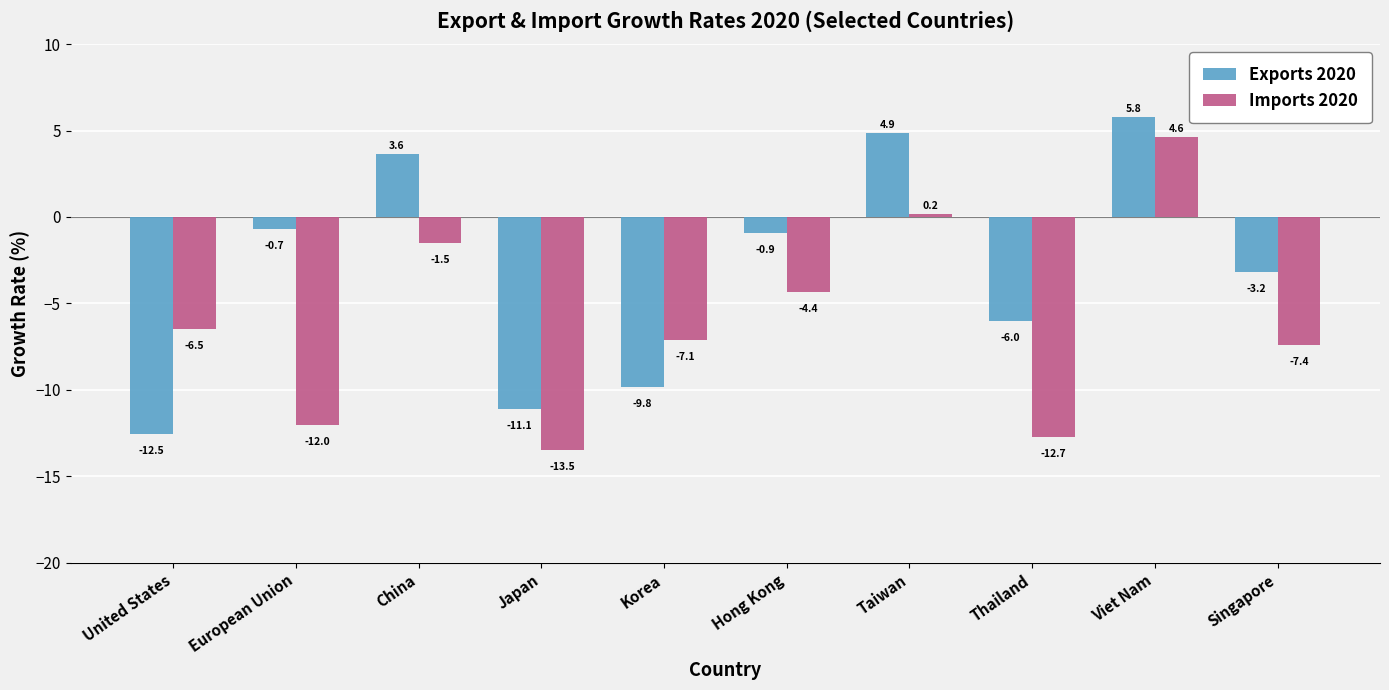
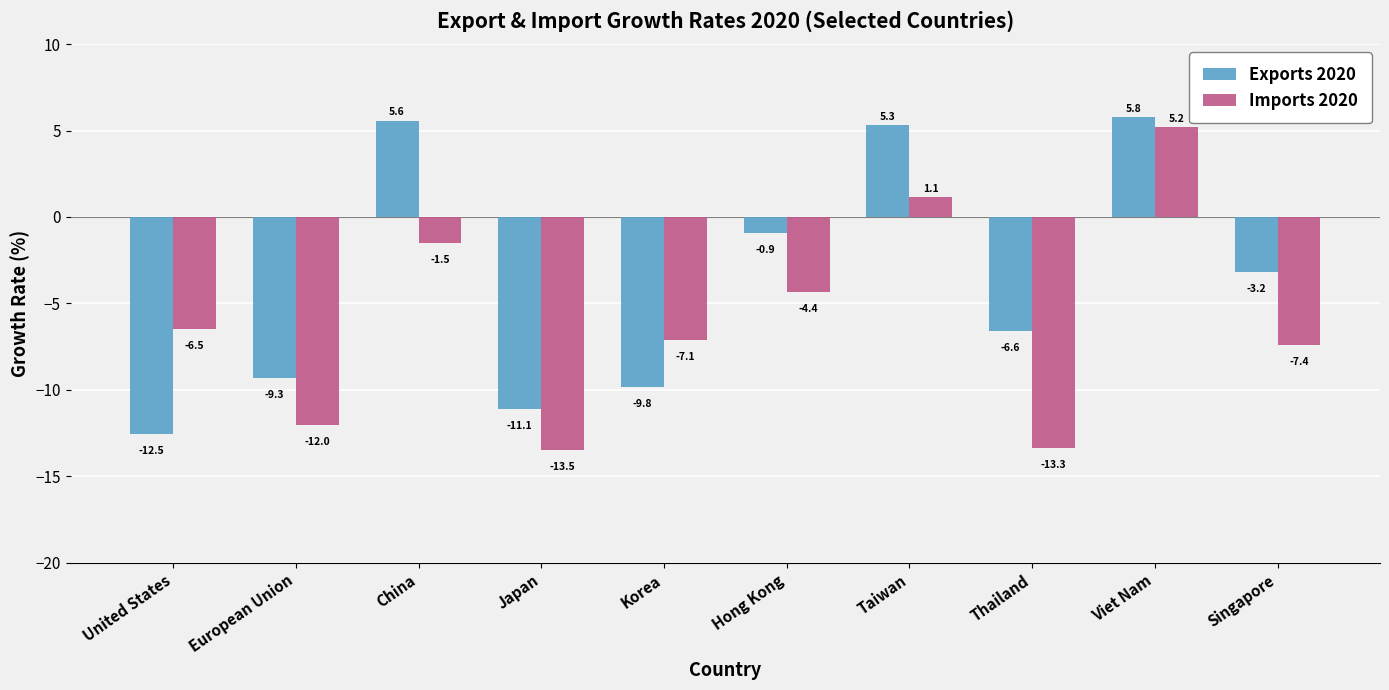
Exports 2020, European Union: -0.7 -> -9.3
Exports 2020, China: 3.6 -> 5.6
Exports 2020, Taiwan: 4.9 -> 5.3
Imports 2020, Taiwan: 0.2 -> 1.1
Exports 2020, Thailand: -6.0 -> -6.6
Imports 2020, Thailand: -12.7 -> -13.3
Imports 2020, Viet Nam: 4.6 -> 5.2
